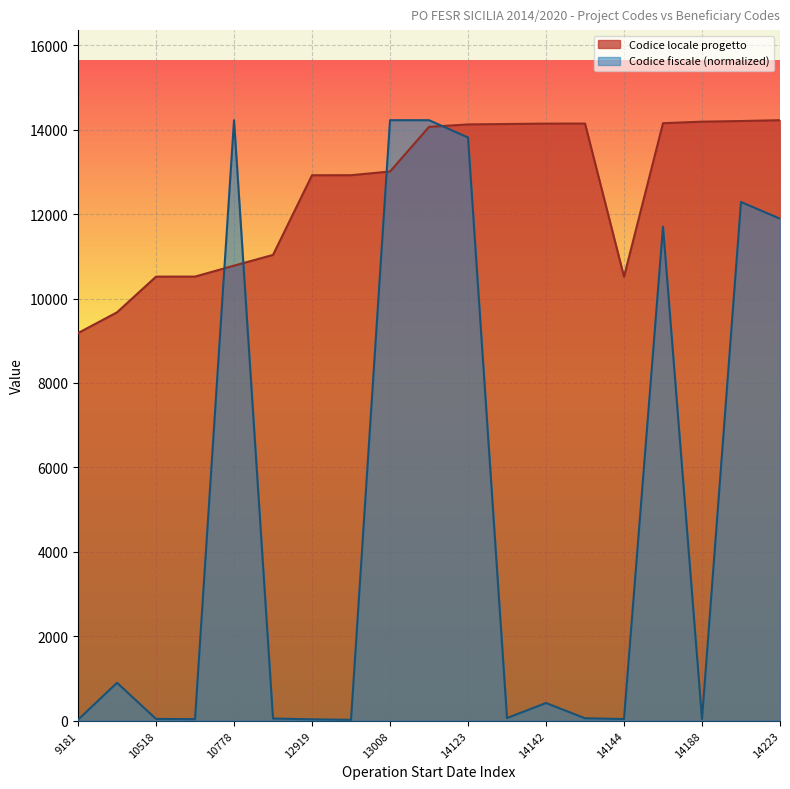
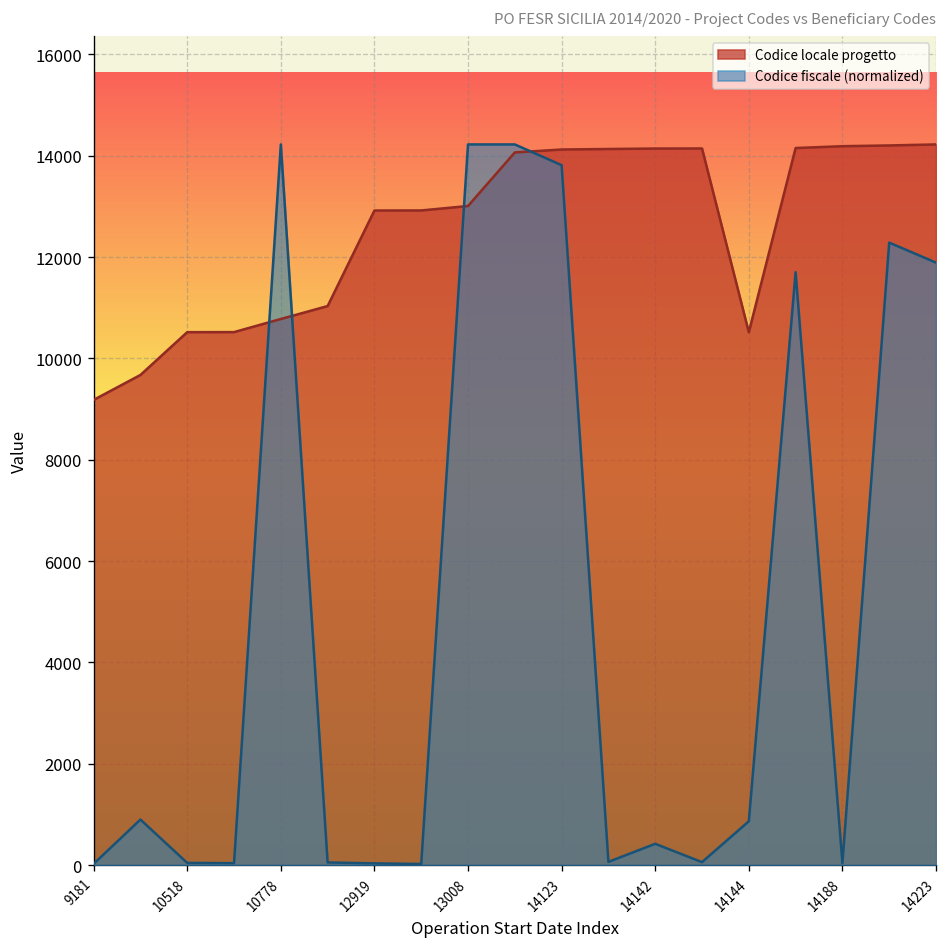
Codice fiscale (normalized), 14144: 0 -> 900
